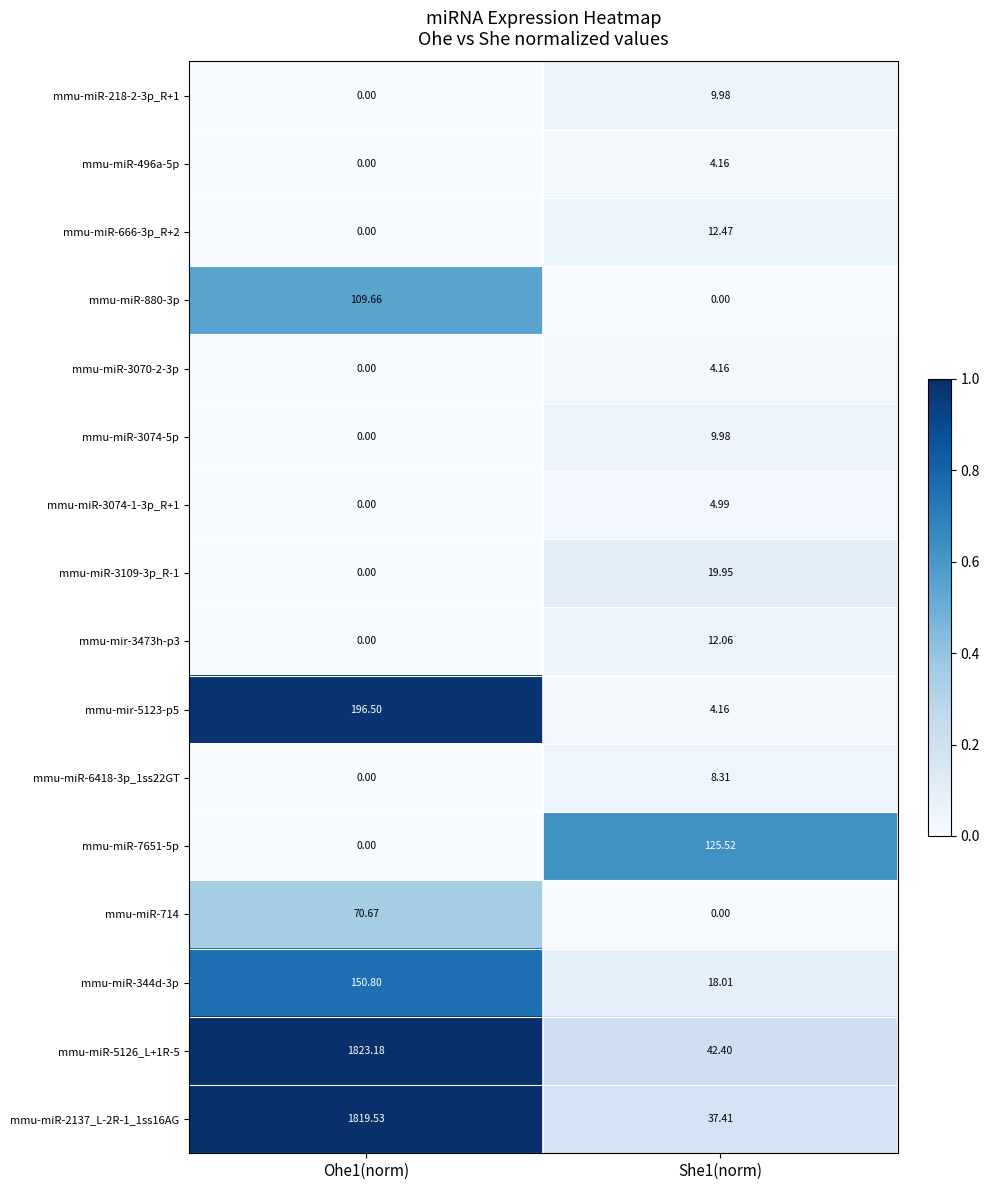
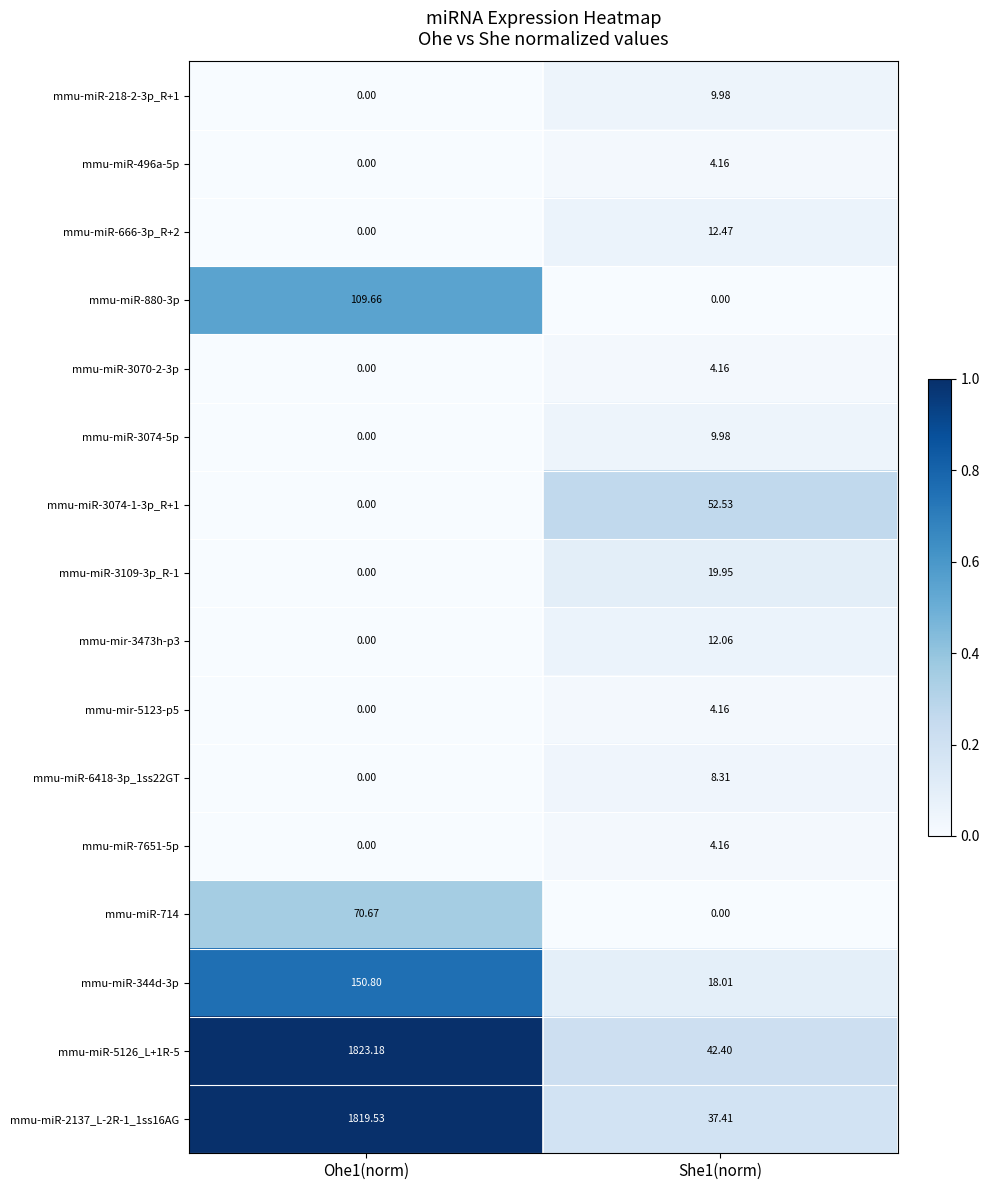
mmu-miR-3074-1-3p_R+1, She1(norm): 4.99 -> 52.53
mmu-mir-5123-p5, Ohe1(norm): 196.50 -> 0.00
mmu-miR-7651-5p, She1(norm): 125.52 -> 4.16
